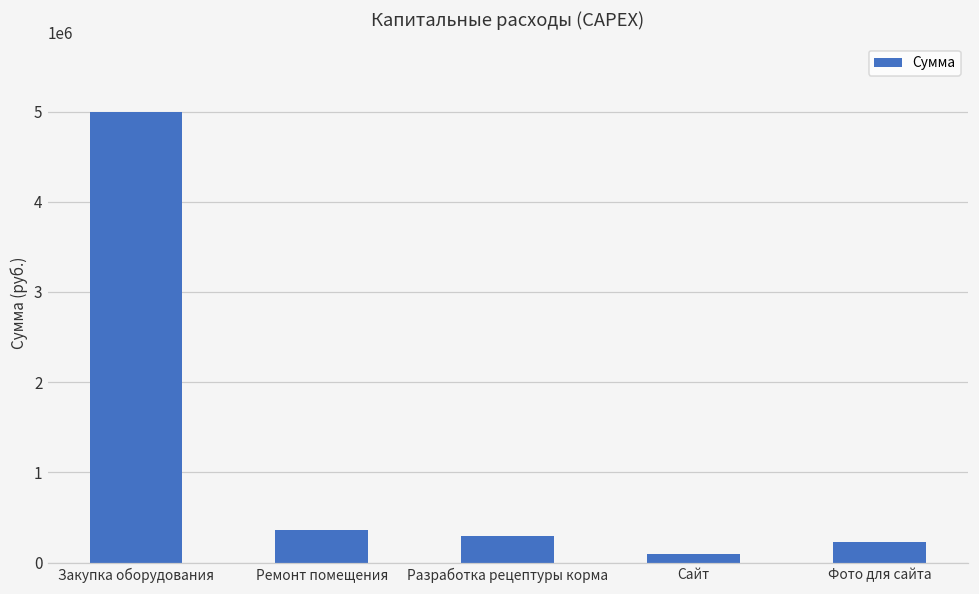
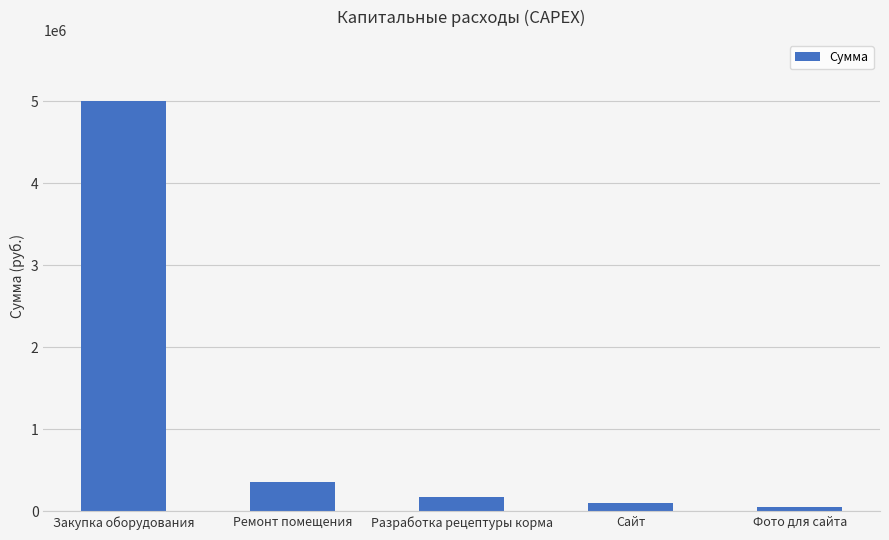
Разработка рецептуры корма: 300000 -> 200000
Фото для сайта: 200000 -> 100000
